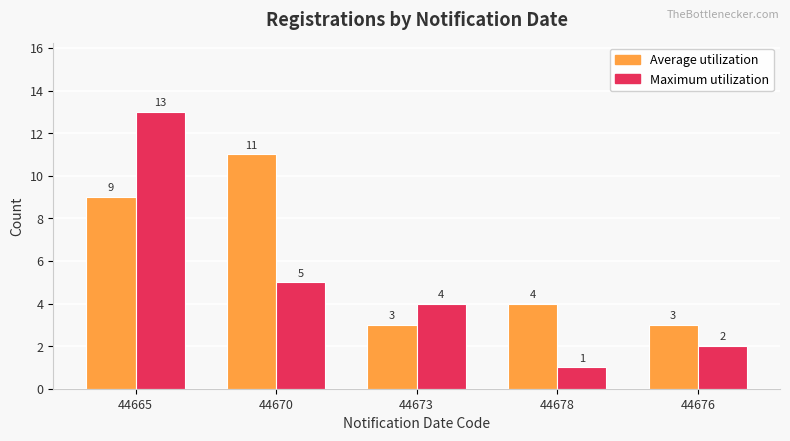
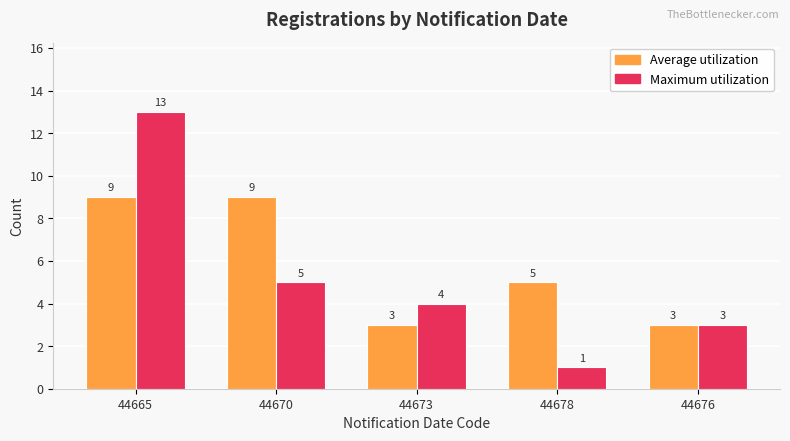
Average utilization, 44670: 11 -> 9
Average utilization, 44678: 4 -> 5
Maximum utilization, 44676: 2 -> 3
